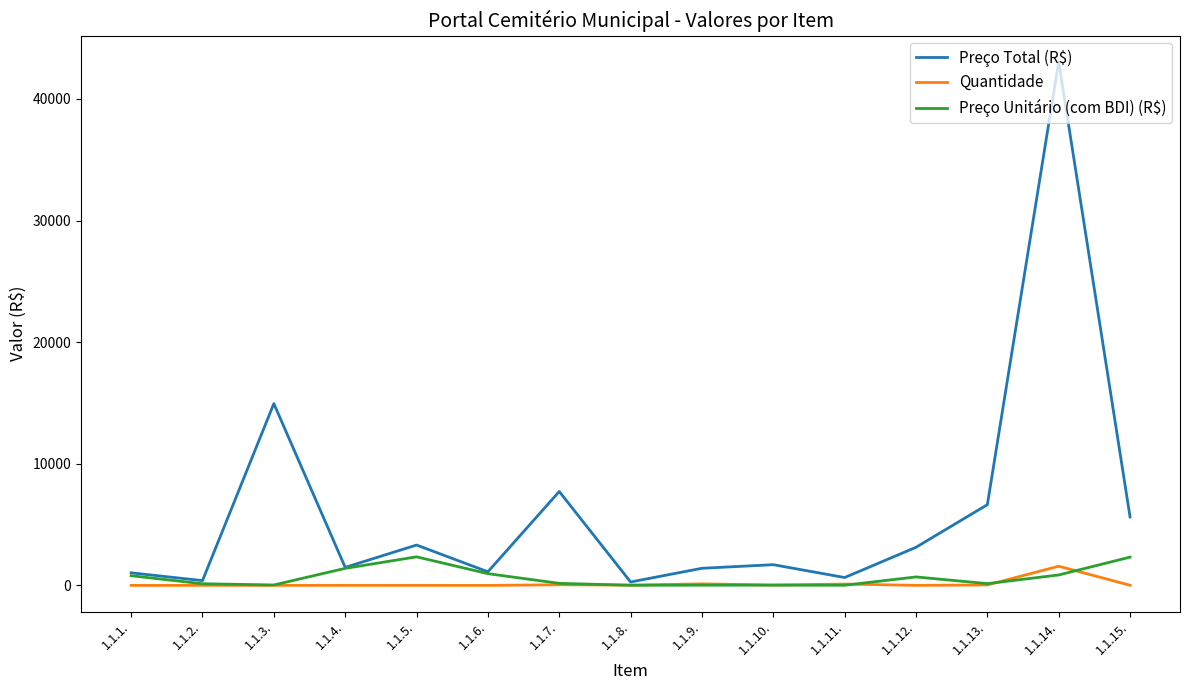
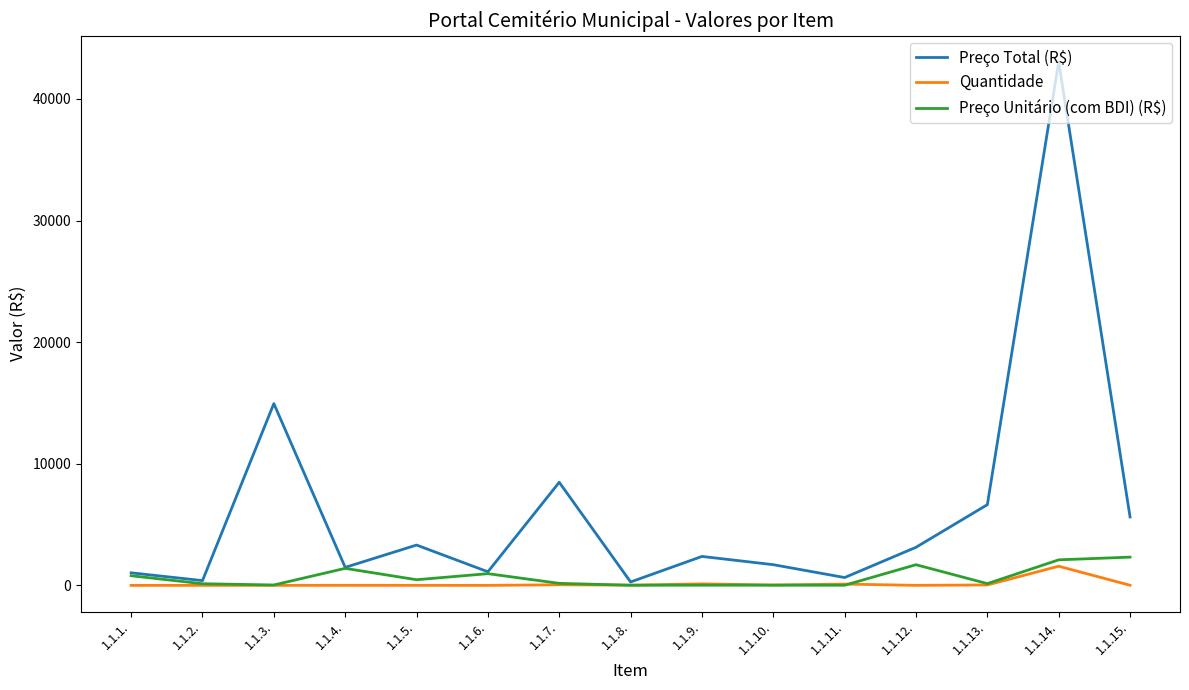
Preço Unitário (com BDI) (R$), 1.1.5.: 2300 -> 500
Preço Total (R$), 1.1.7.: 7700 -> 8500
Preço Total (R$), 1.1.9.: 1400 -> 2400
Preço Unitário (com BDI) (R$), 1.1.12.: 700 -> 1700
Preço Unitário (com BDI) (R$), 1.1.14.: 900 -> 2100
